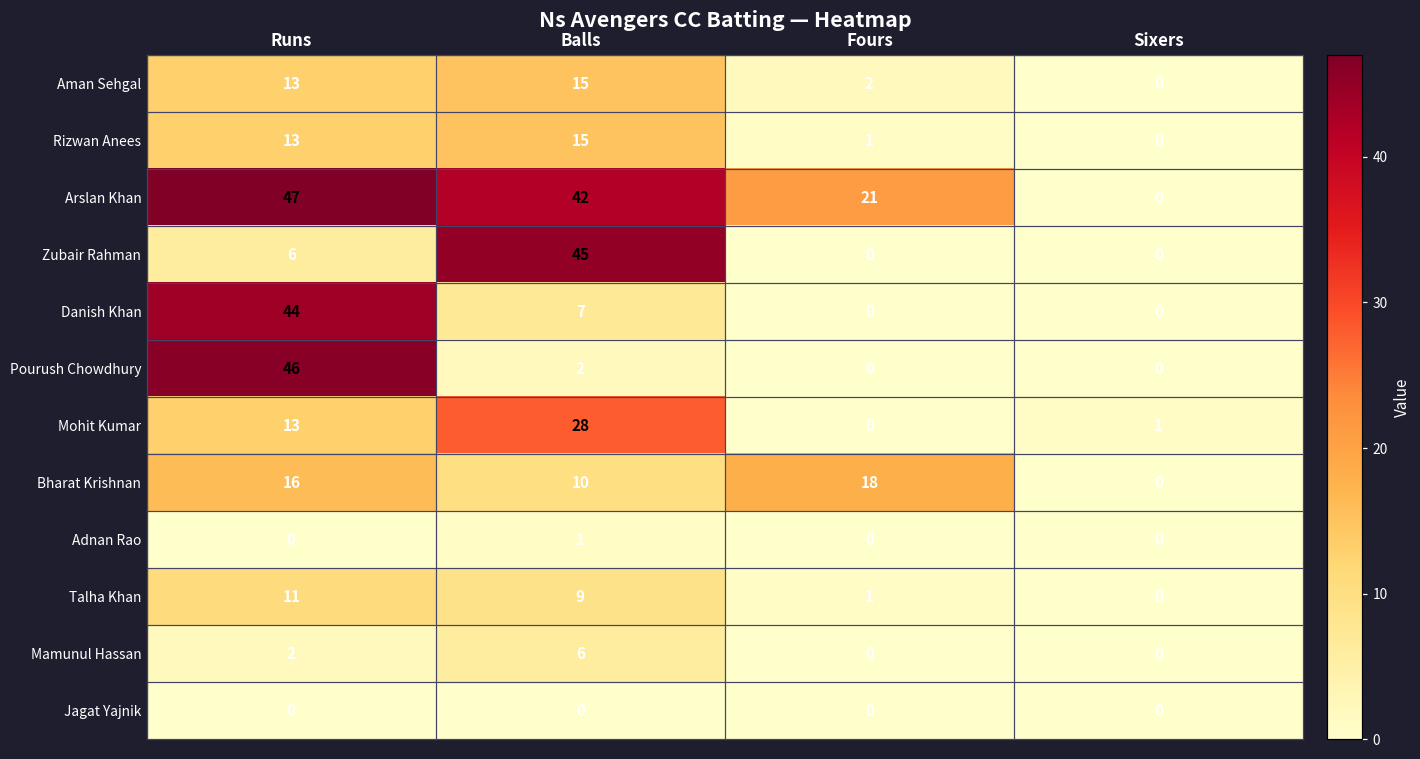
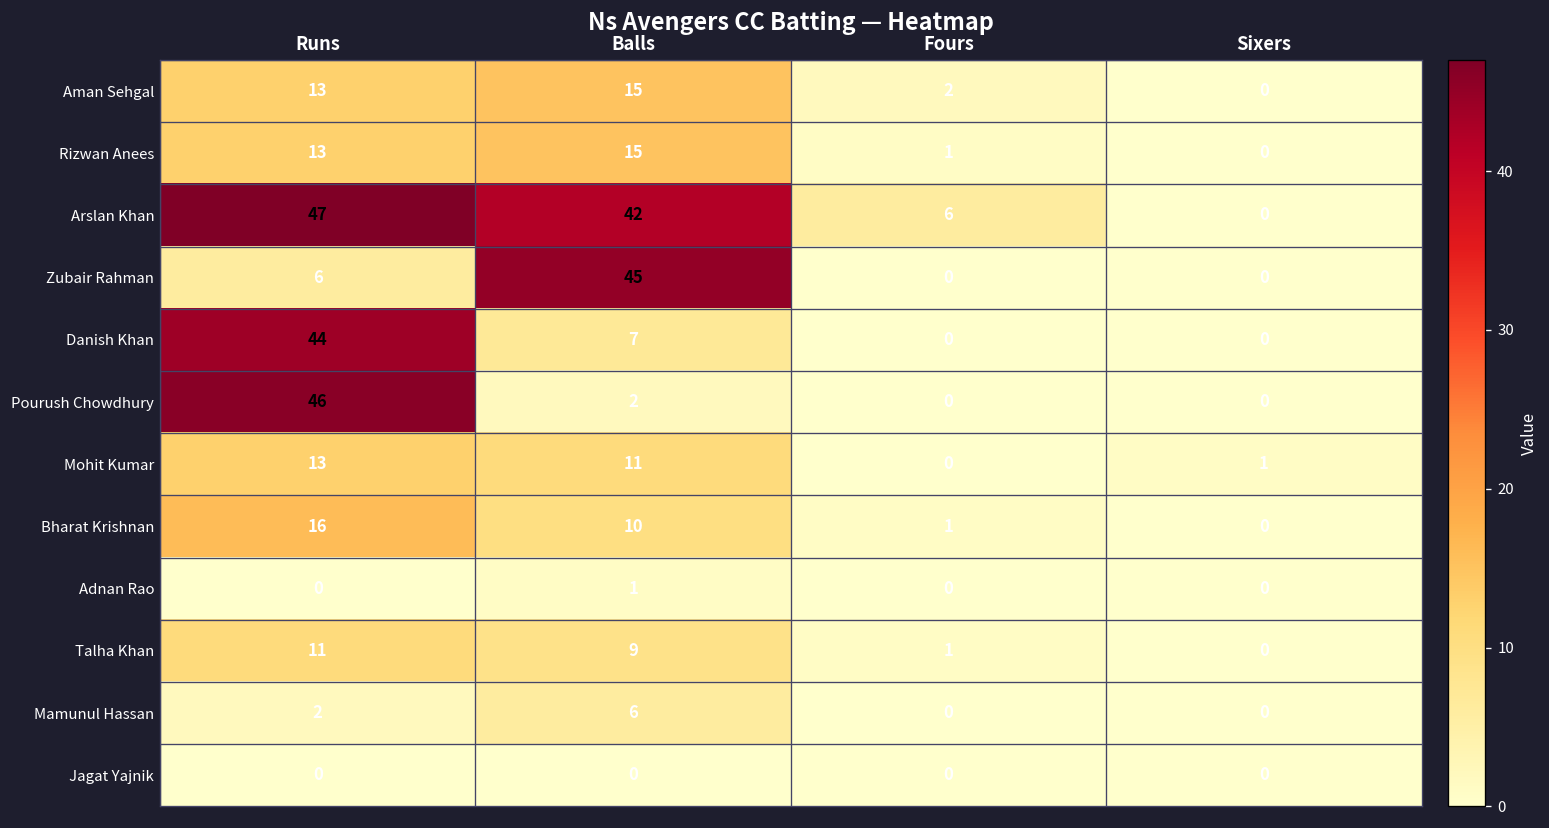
Arslan Khan, Fours: 21 -> 6
Mohit Kumar, Balls: 28 -> 11
Bharat Krishnan, Fours: 18 -> 1
